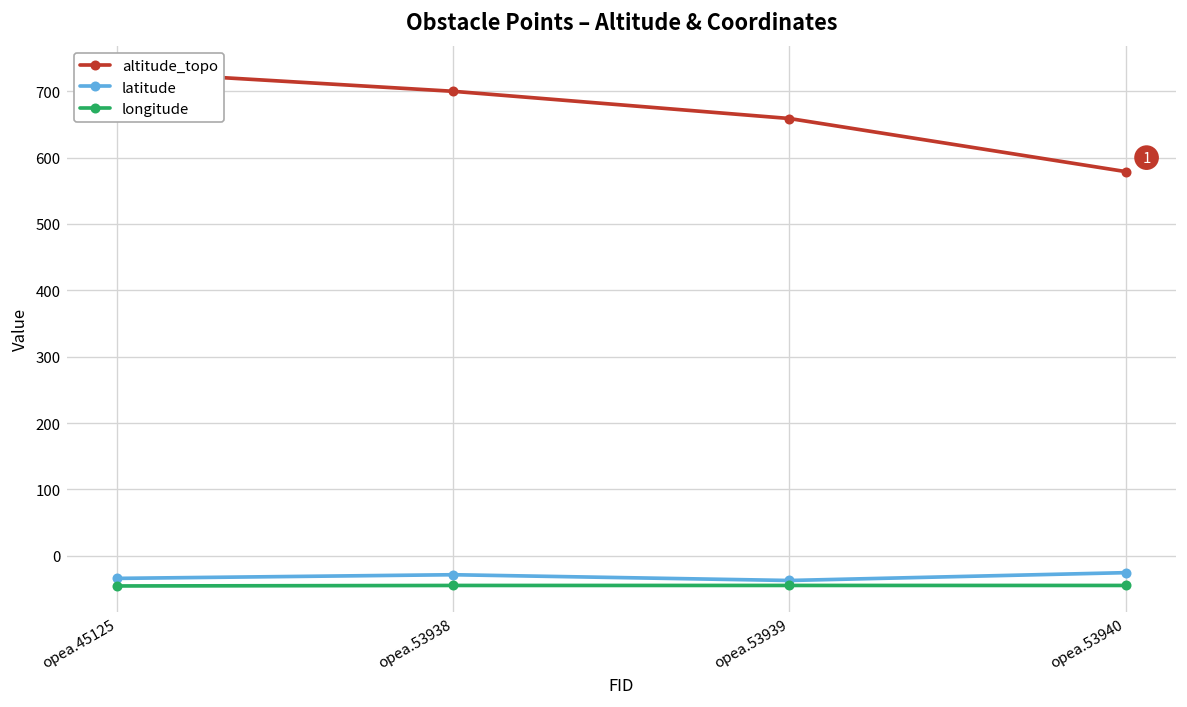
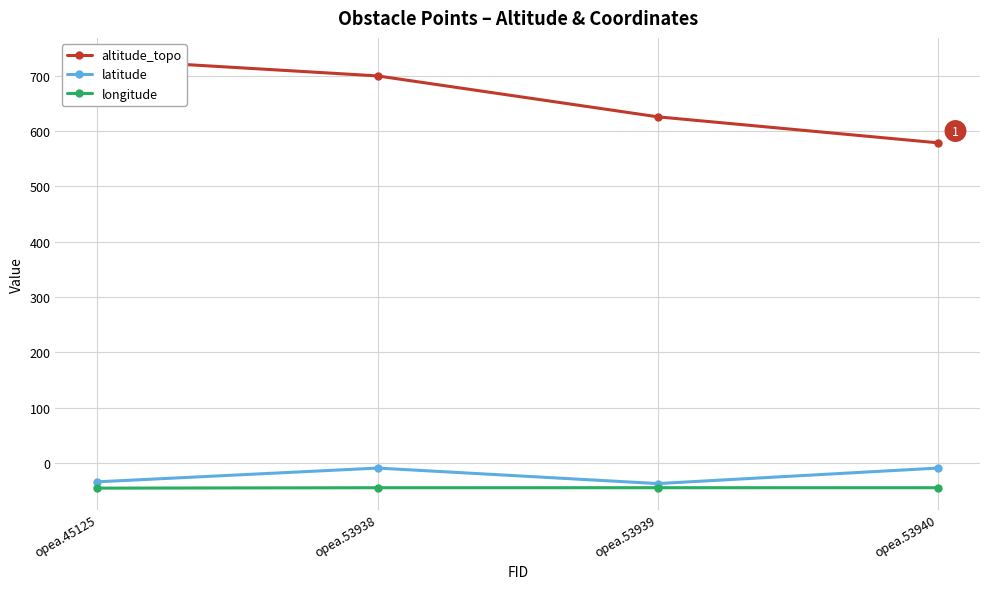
latitude, opea.53938: -30 -> -10
altitude_topo, opea.53939: 660 -> 630
latitude, opea.53940: -30 -> -10
